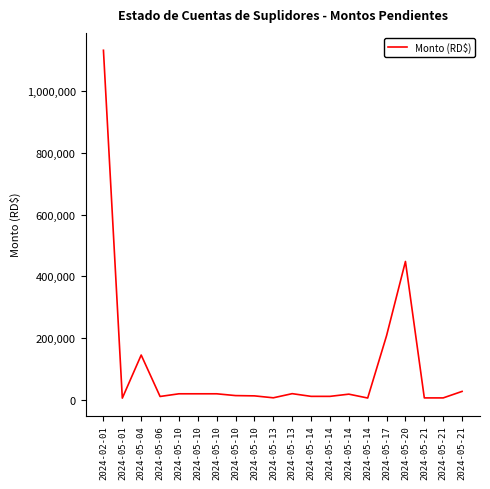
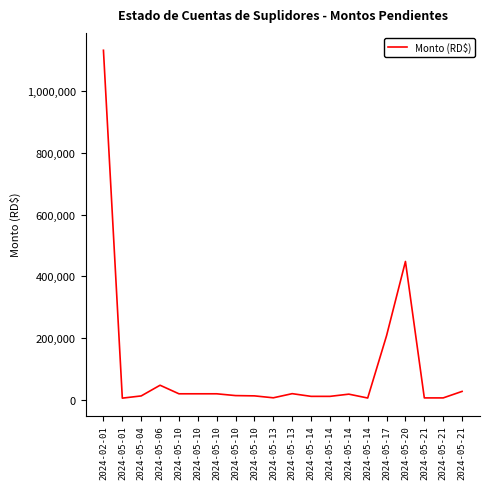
2024-05-04: 140,000 -> 10,000
2024-05-06: 10,000 -> 50,000
